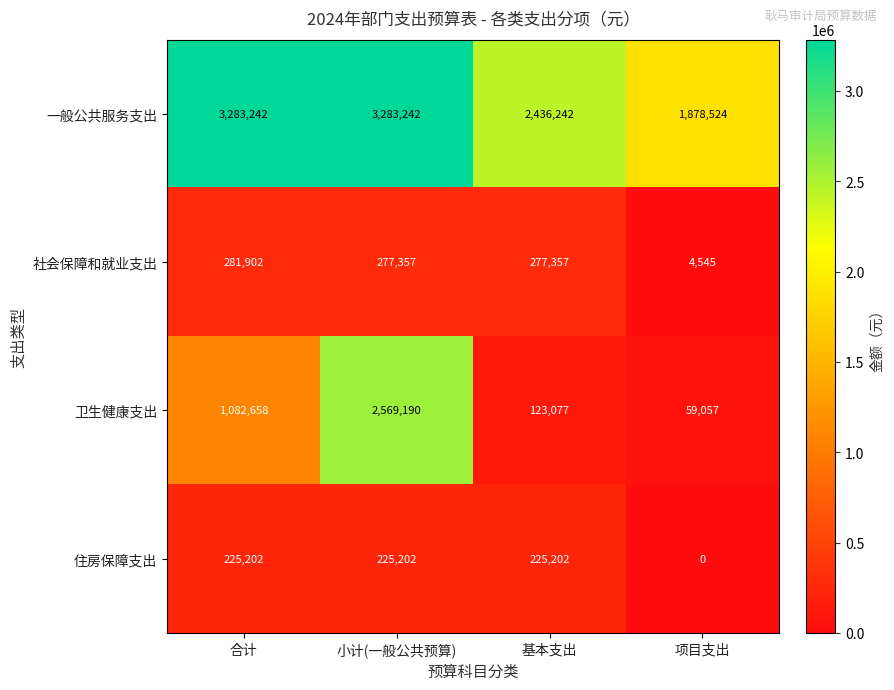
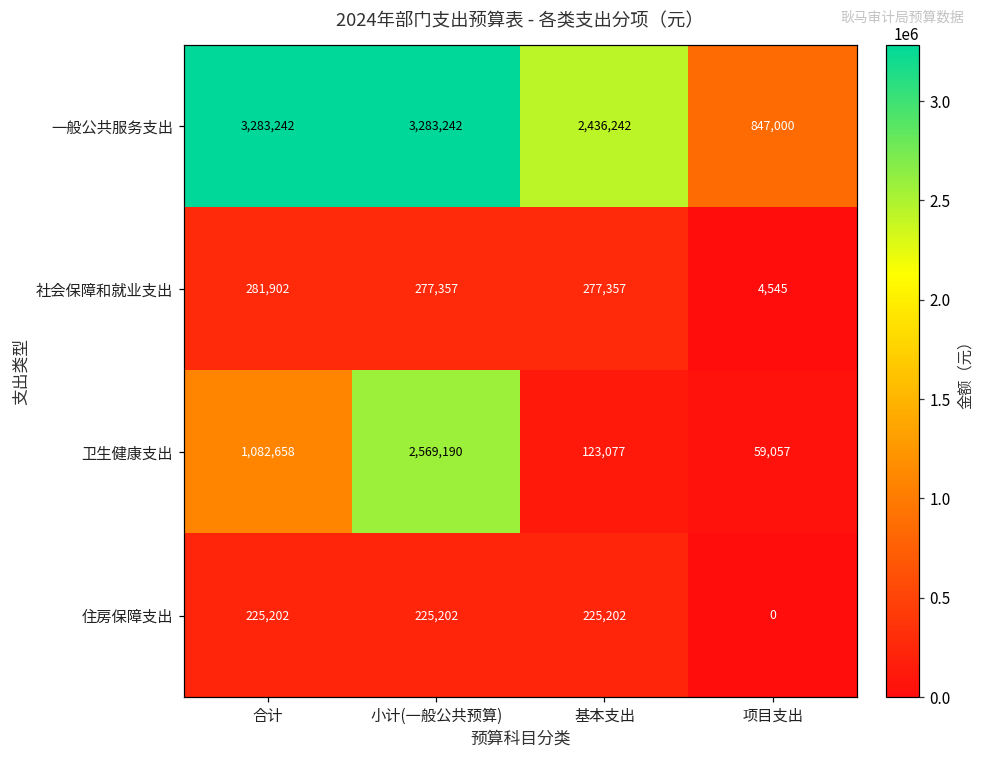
一般公共服务支出, 项目支出: 1,878,524 -> 847,000
